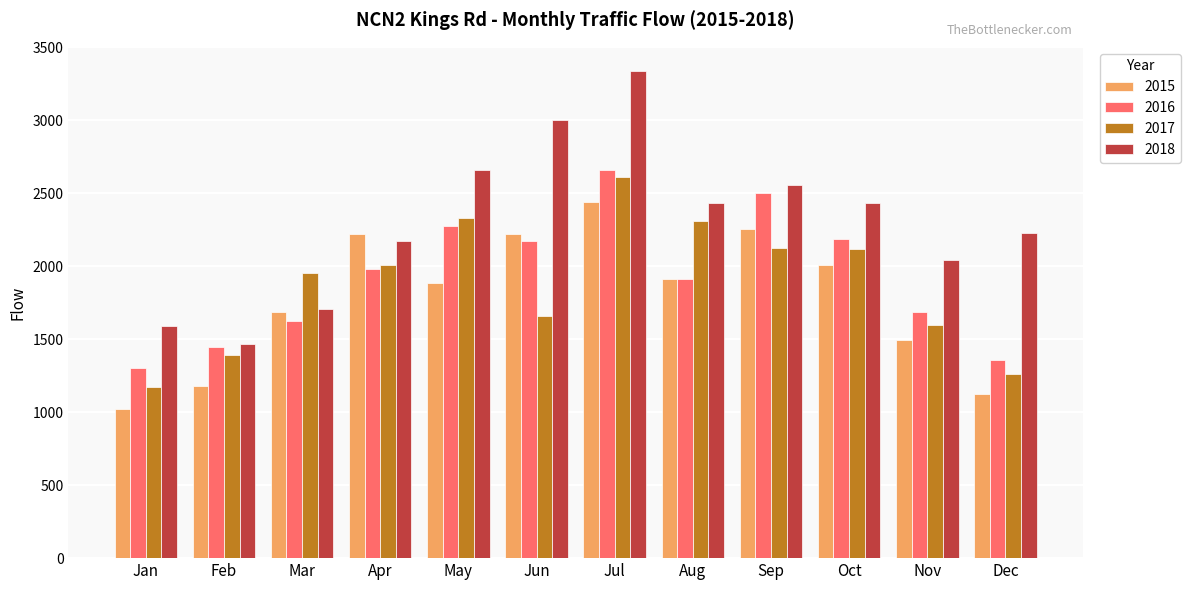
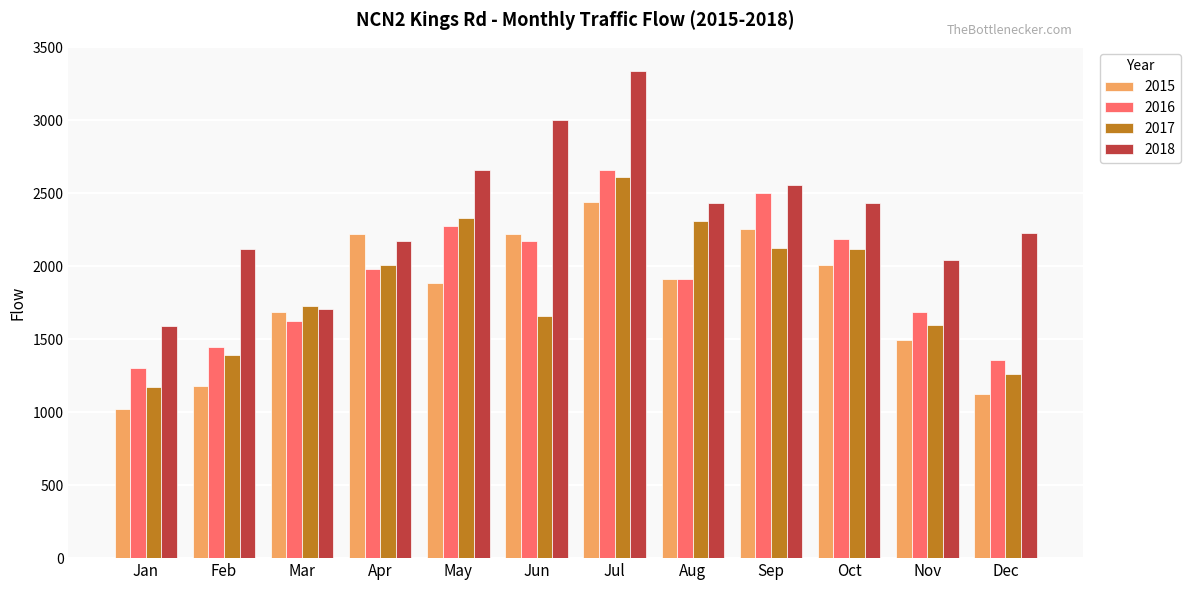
2018, Feb: 1470 -> 2120
2017, Mar: 1950 -> 1730
